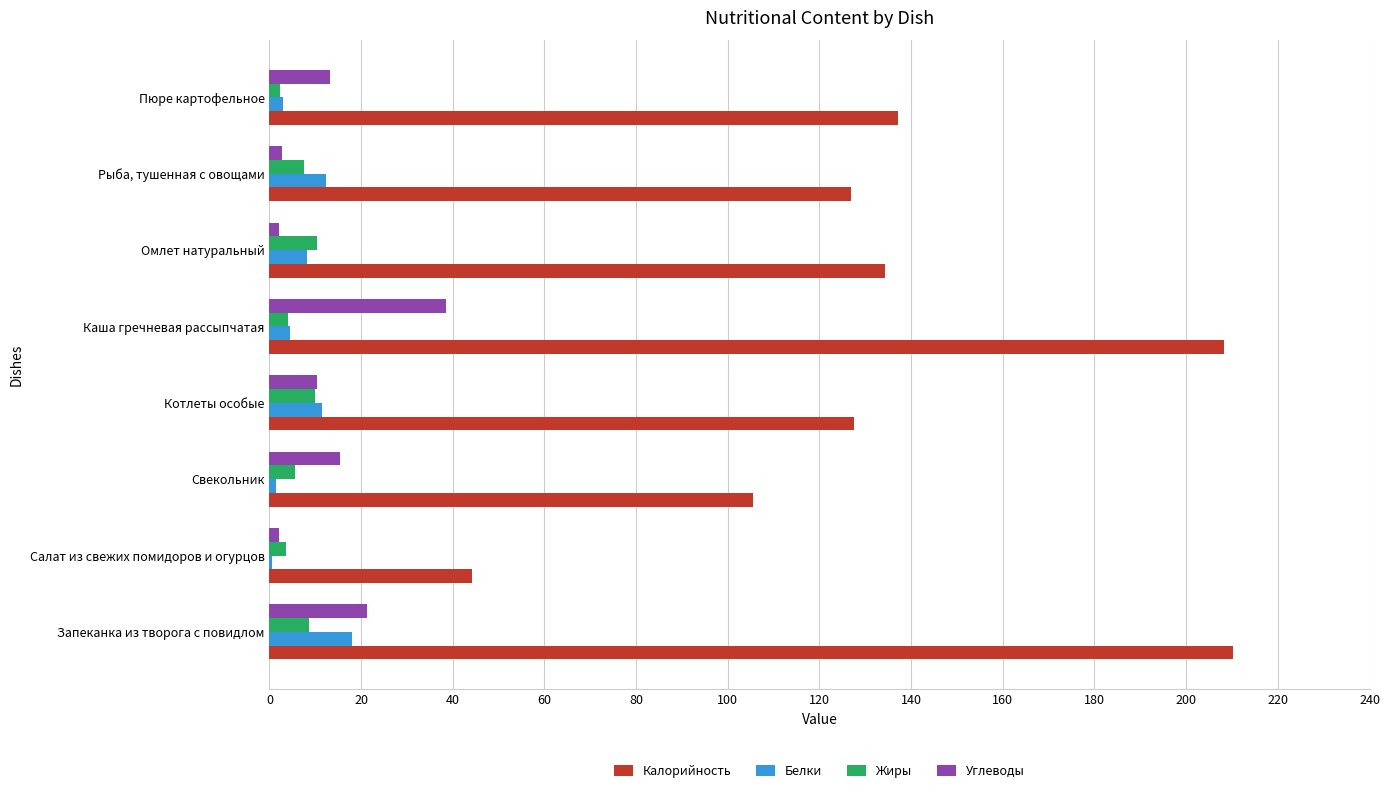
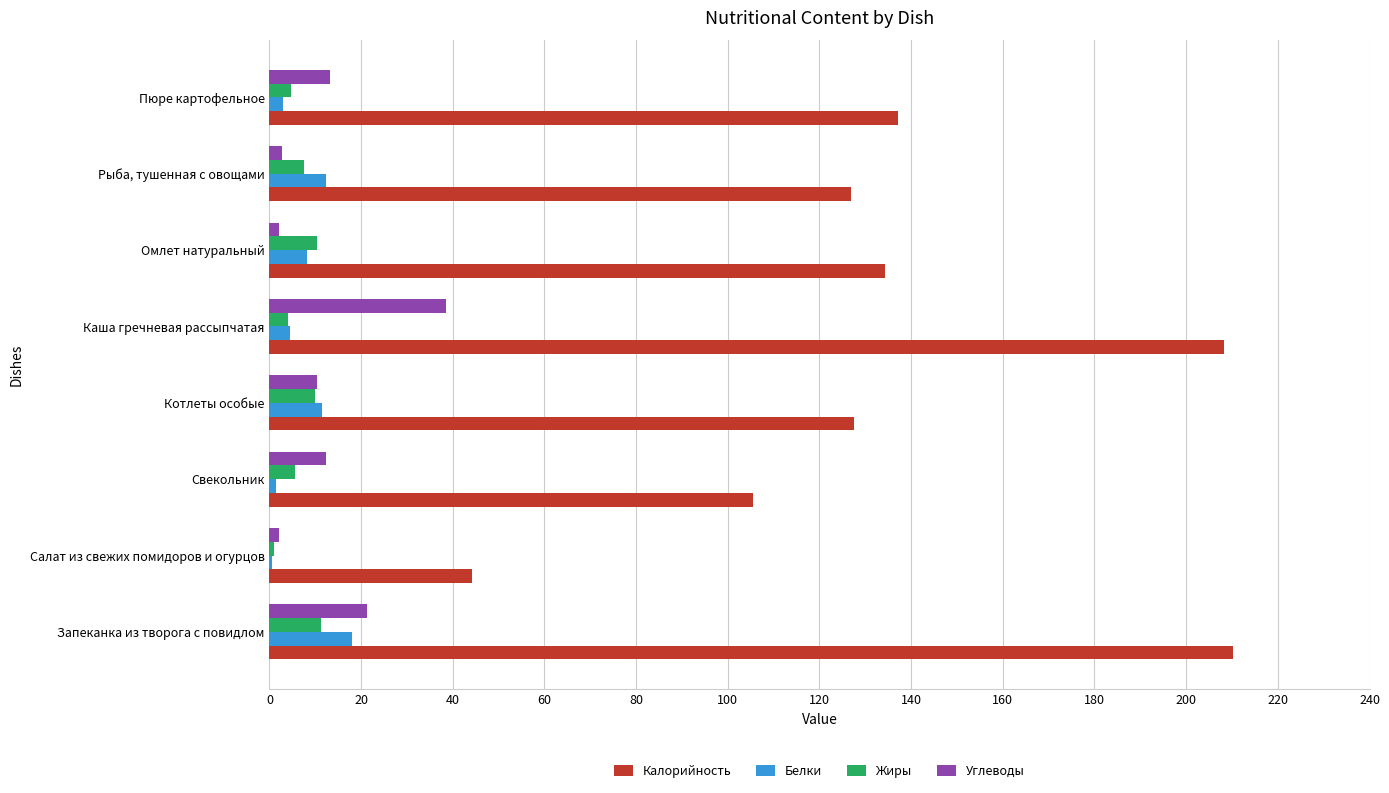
Жиры, Пюре картофельное: 2 -> 5
Углеводы, Свекольник: 15 -> 12
Жиры, Салат из свежих помидоров и огурцов: 4 -> 1
Жиры, Запеканка из творога с повидлом: 9 -> 11
